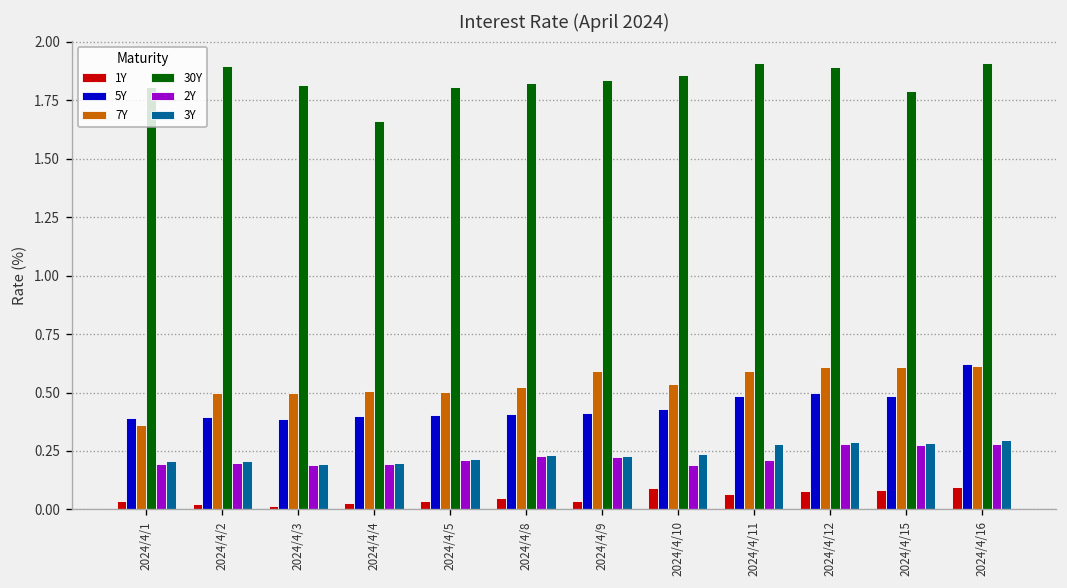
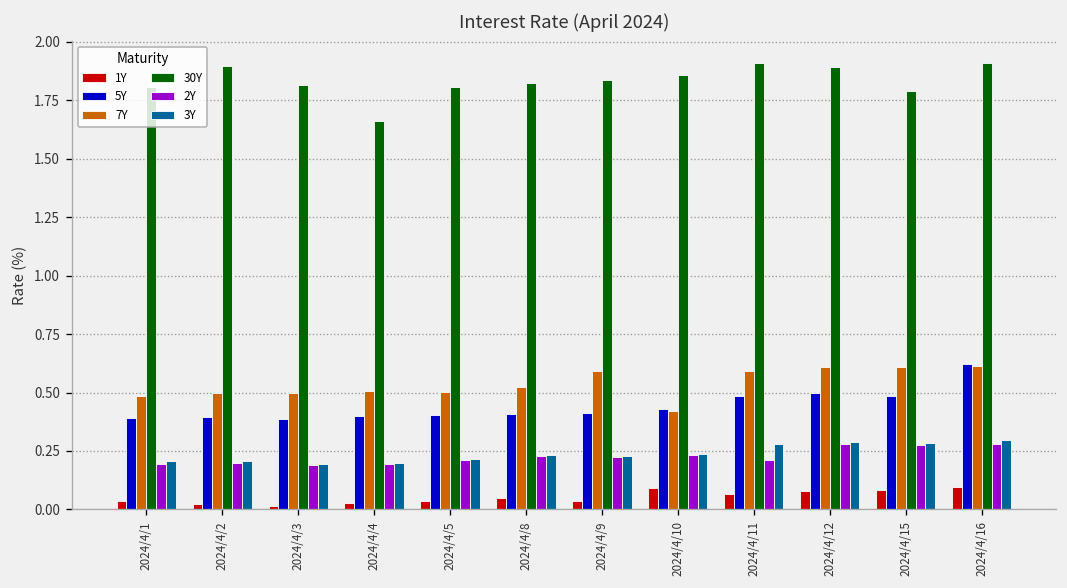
7Y, 2024/4/1: 0.36 -> 0.49
7Y, 2024/4/10: 0.54 -> 0.42
2Y, 2024/4/10: 0.19 -> 0.23
